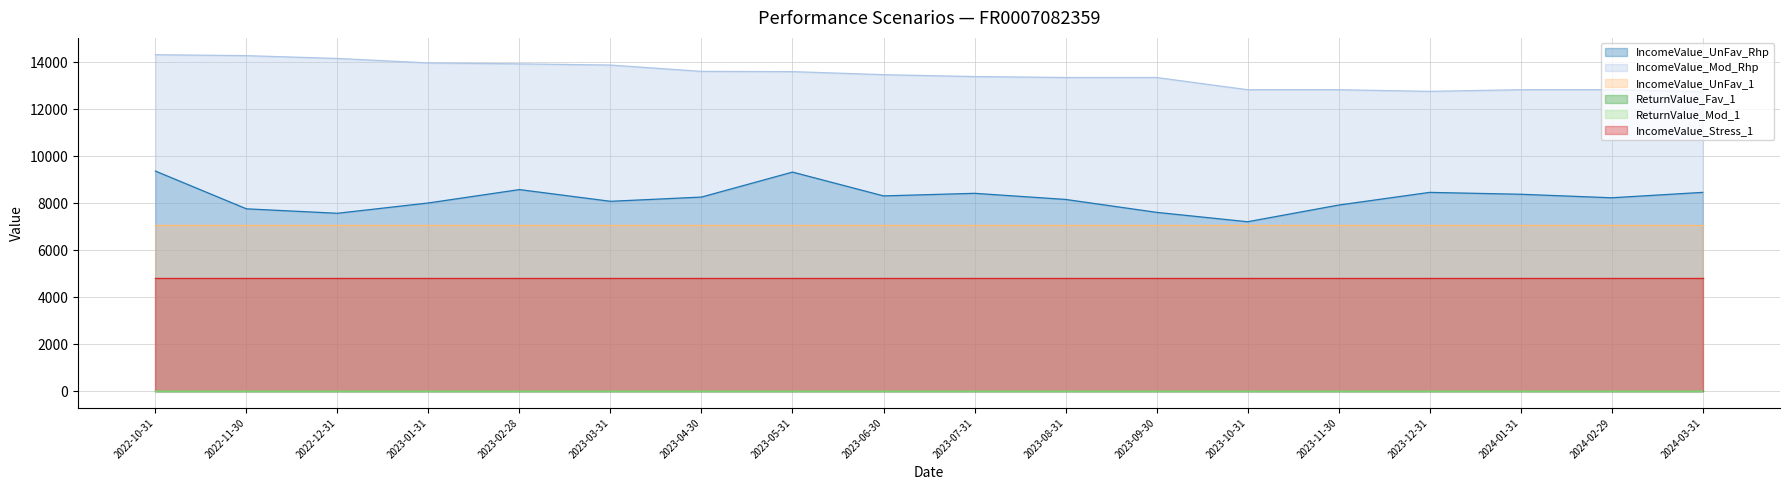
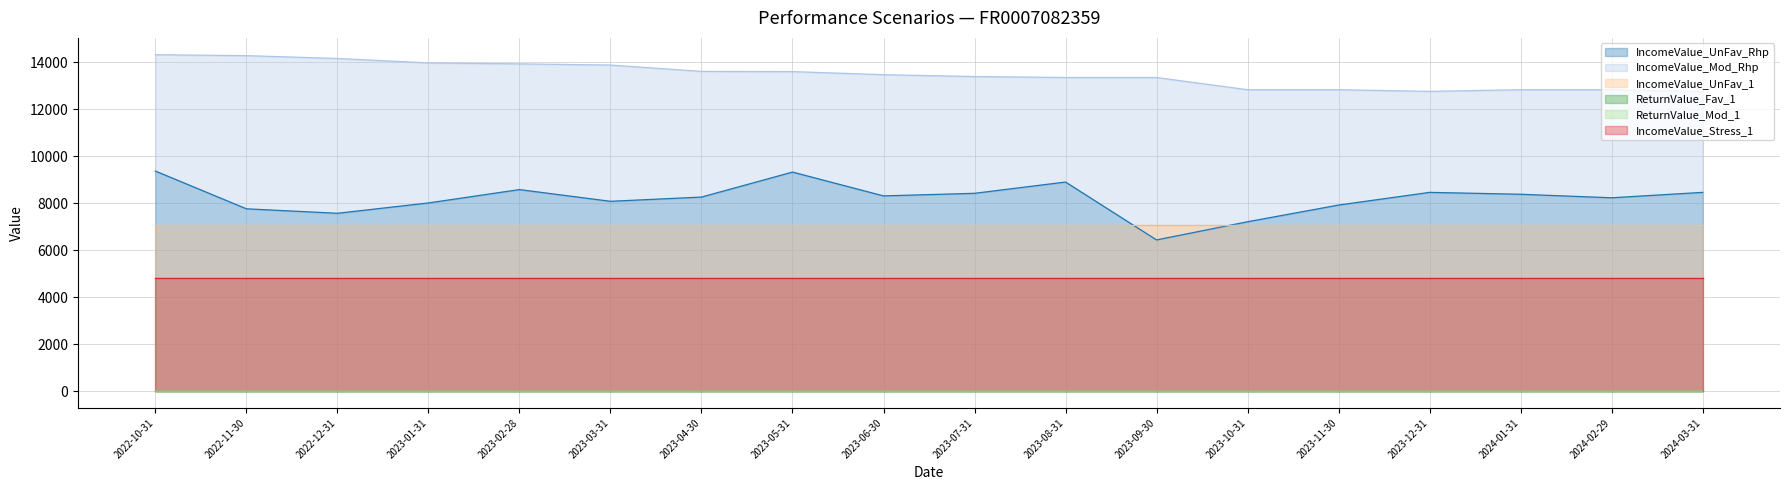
IncomeValue_UnFav_Rhp, 2023-08-31: 8200 -> 8900
IncomeValue_UnFav_Rhp, 2023-09-30: 7600 -> 6400
